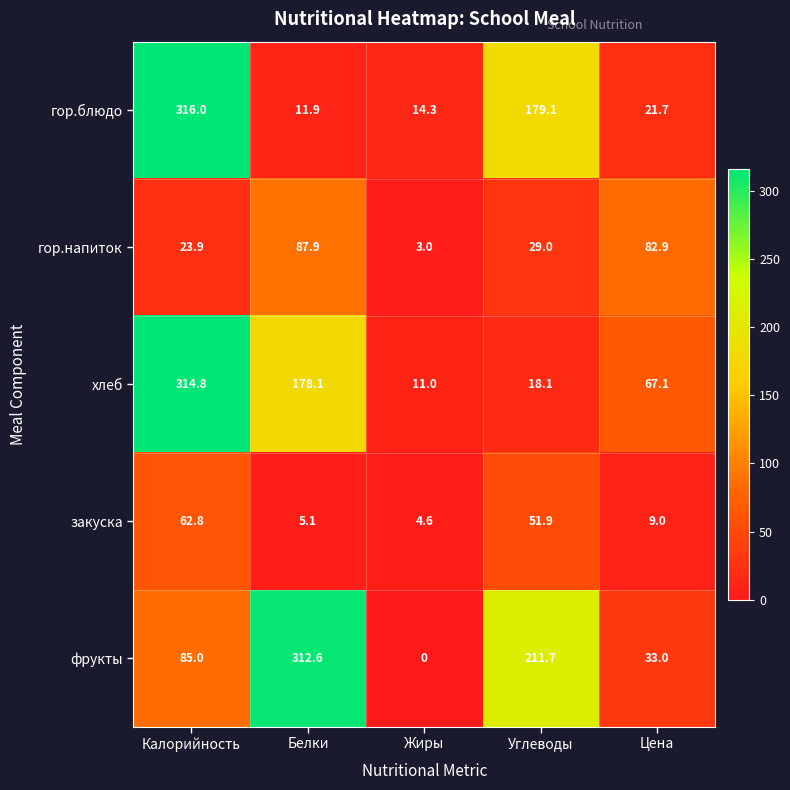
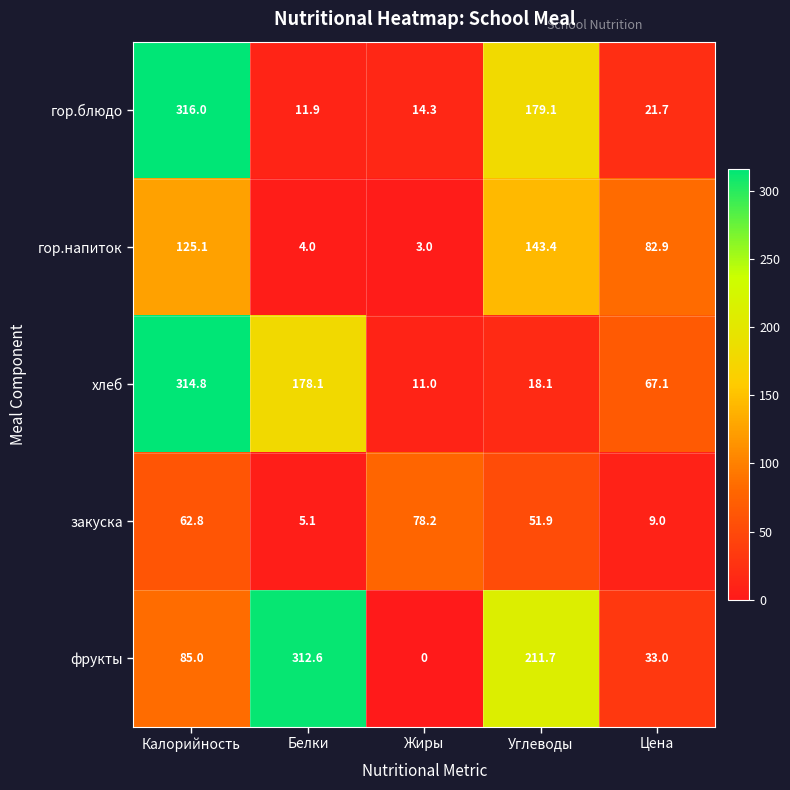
гор.напиток, Калорийность: 23.9 -> 125.1
гор.напиток, Белки: 87.9 -> 4.0
гор.напиток, Углеводы: 29.0 -> 143.4
закуска, Жиры: 4.6 -> 78.2
